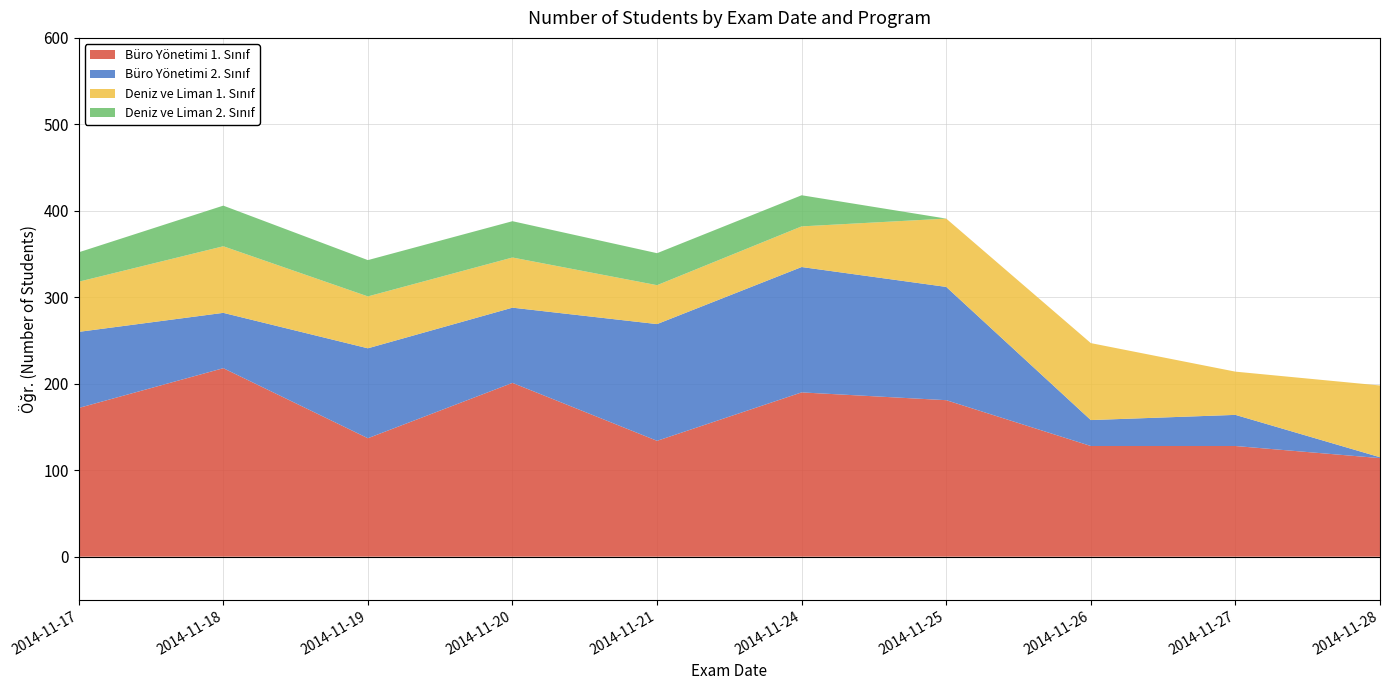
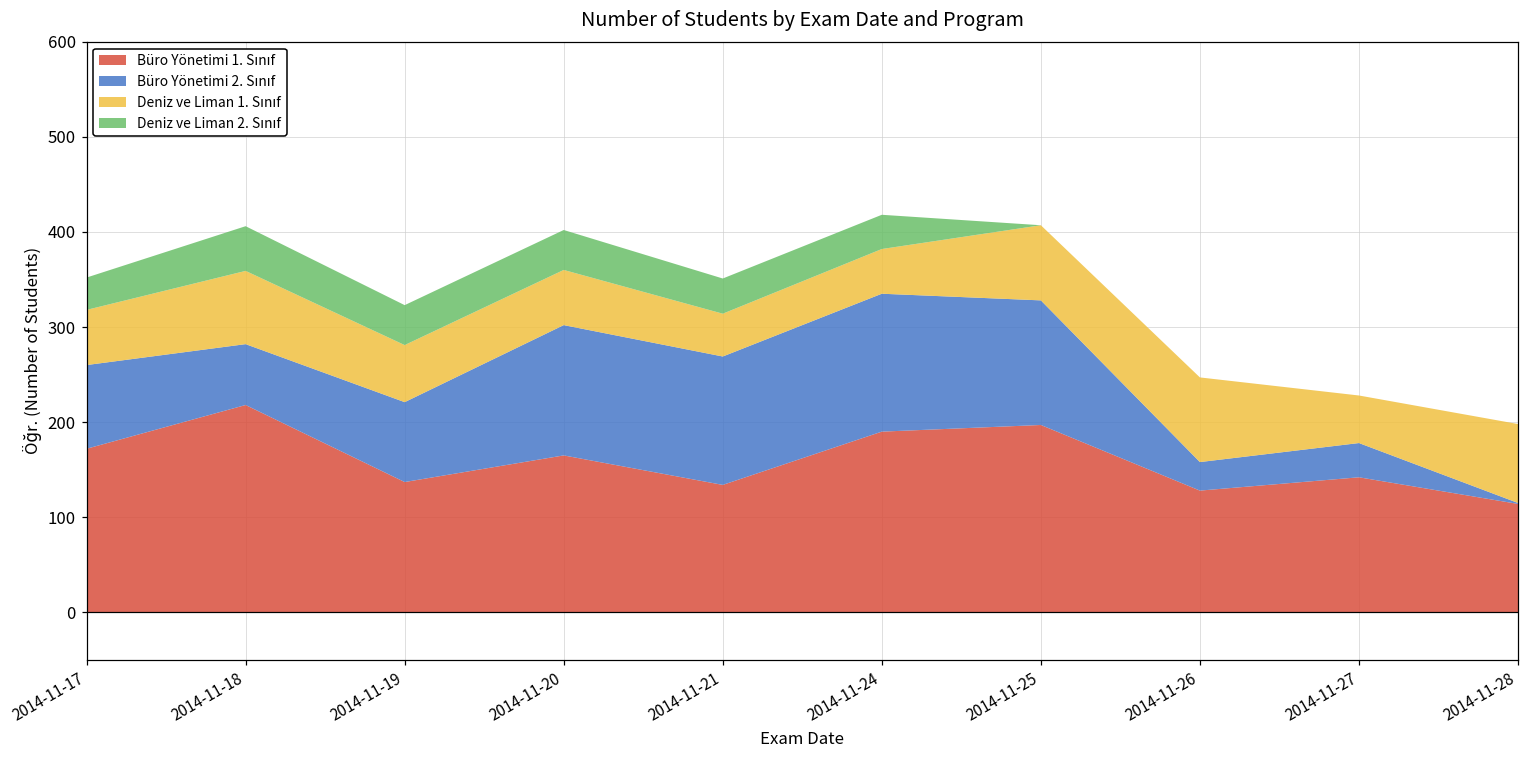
Büro Yönetimi 2. Sınıf, 2014-11-19: 100 -> 80
Büro Yönetimi 1. Sınıf, 2014-11-20: 200 -> 170
Büro Yönetimi 2. Sınıf, 2014-11-20: 90 -> 140
Büro Yönetimi 1. Sınıf, 2014-11-25: 180 -> 200
Büro Yönetimi 1. Sınıf, 2014-11-27: 130 -> 140
